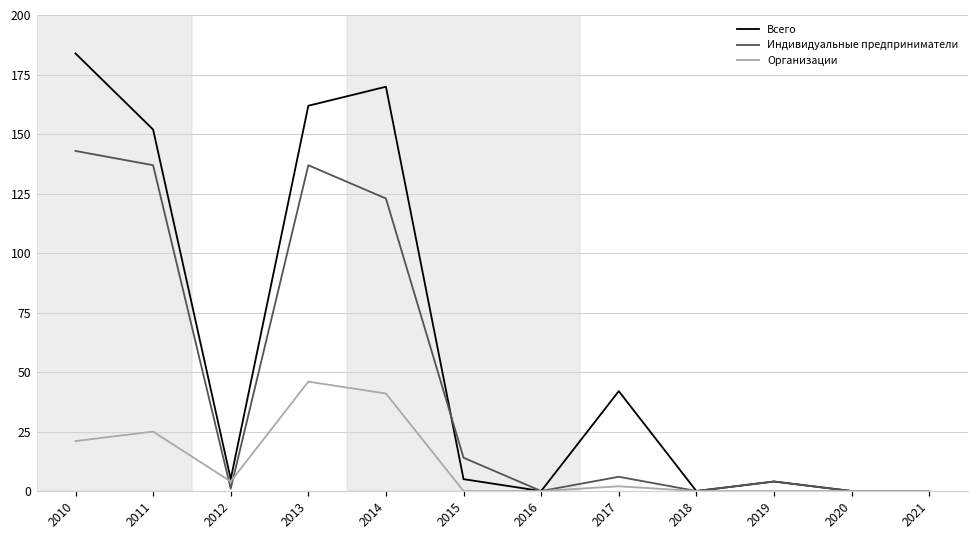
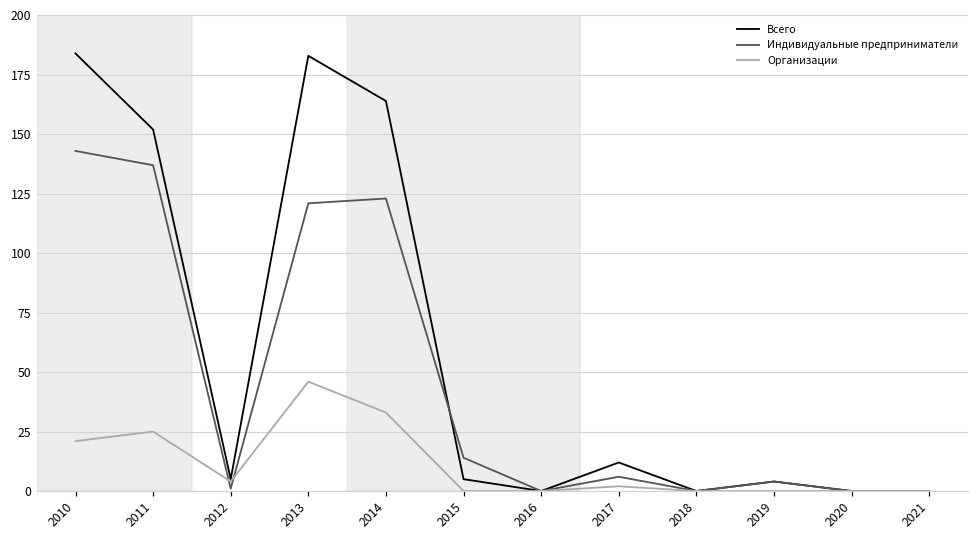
Всего, 2013: 162 -> 183
Индивидуальные предприниматели, 2013: 137 -> 121
Всего, 2014: 170 -> 164
Организации, 2014: 41 -> 33
Всего, 2017: 42 -> 12
